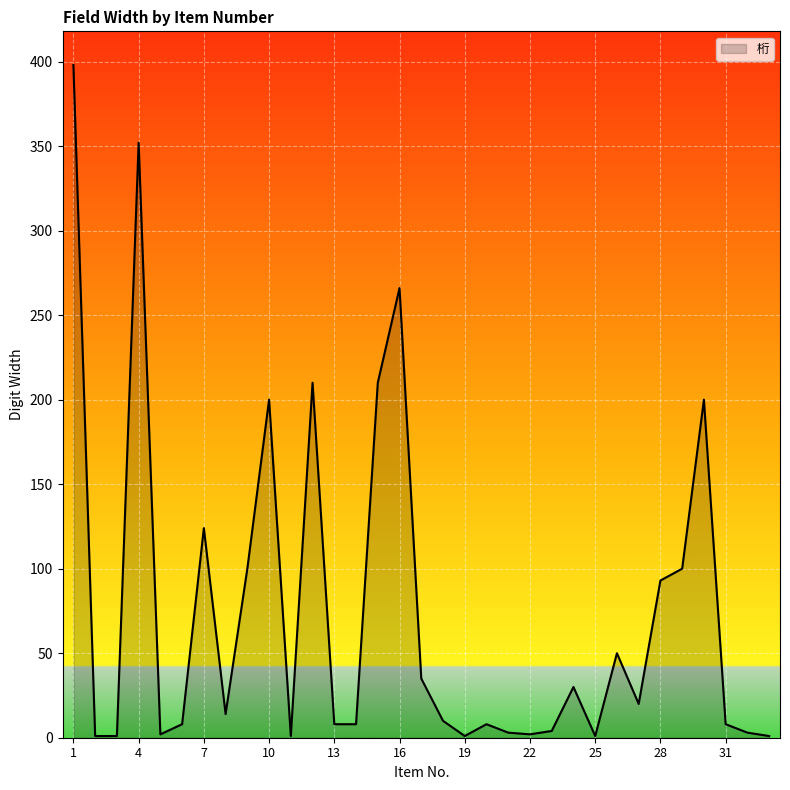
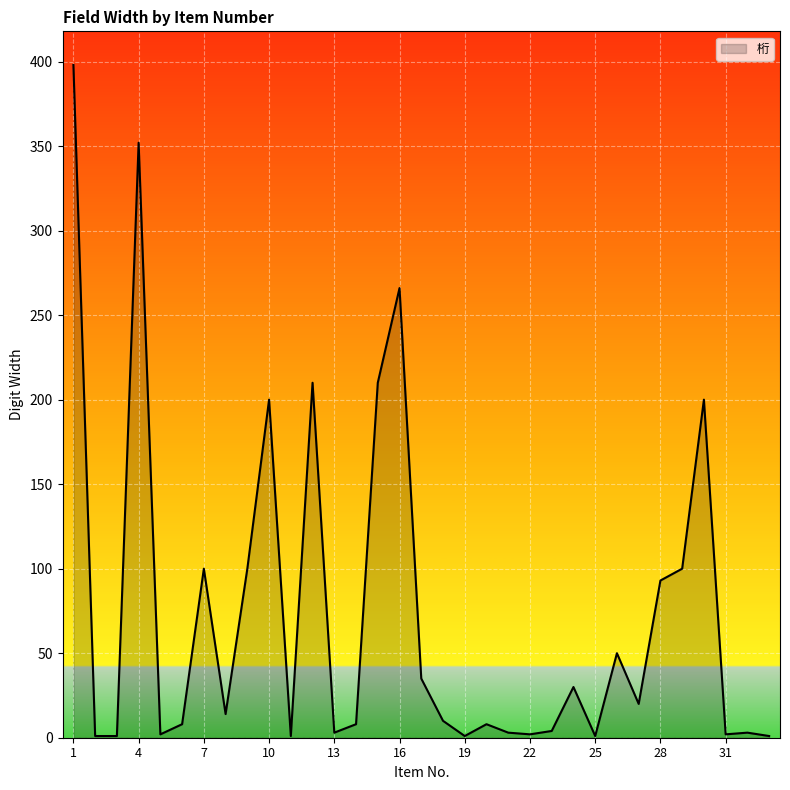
7: 124 -> 100
13: 8 -> 3
31: 8 -> 2
